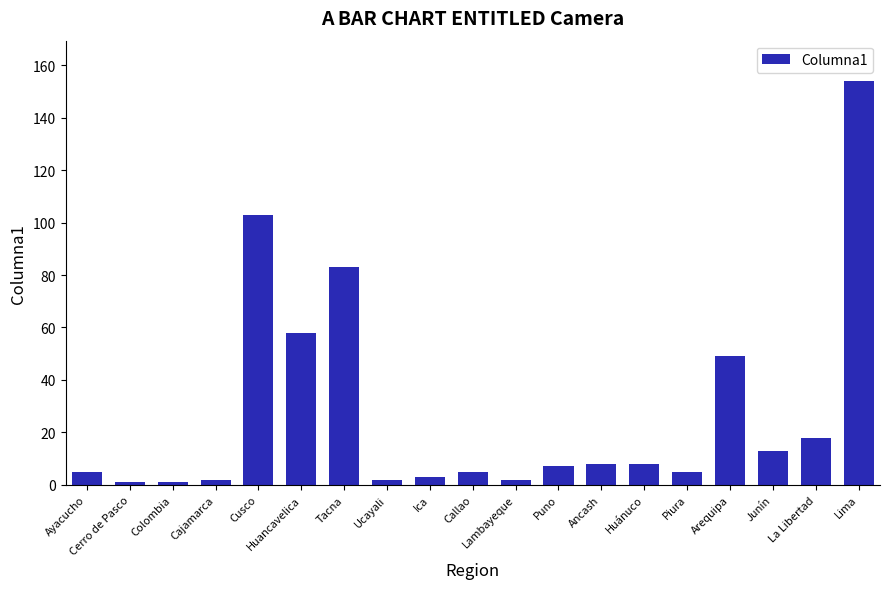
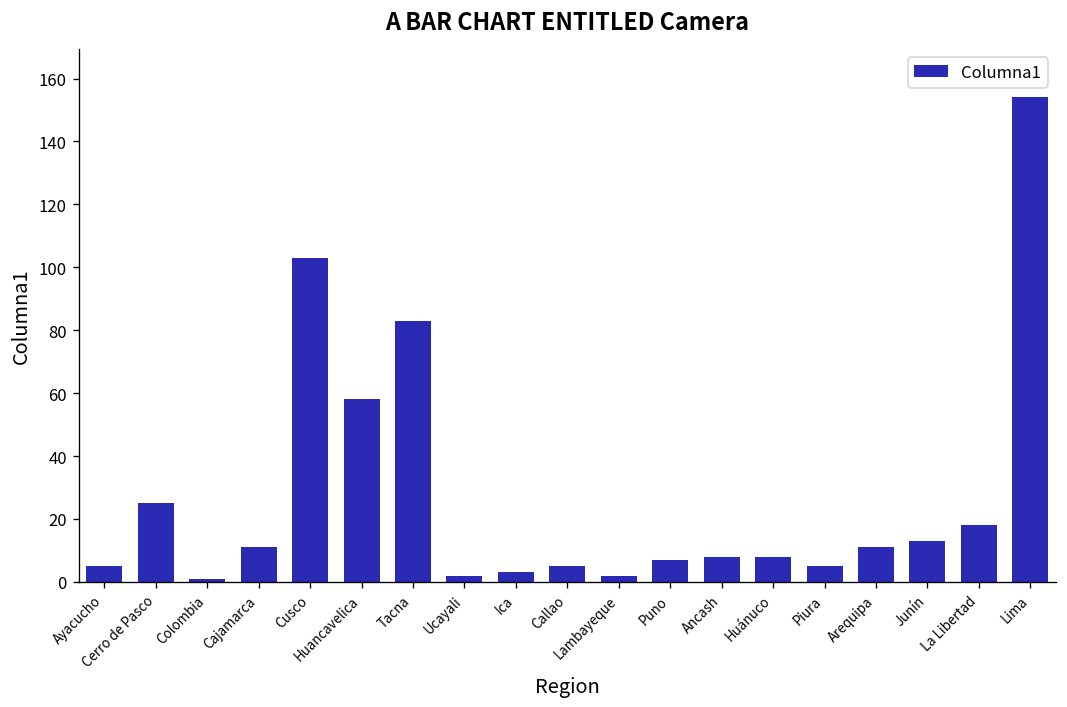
Cerro de Pasco: 1 -> 25
Cajamarca: 2 -> 11
Arequipa: 49 -> 11
